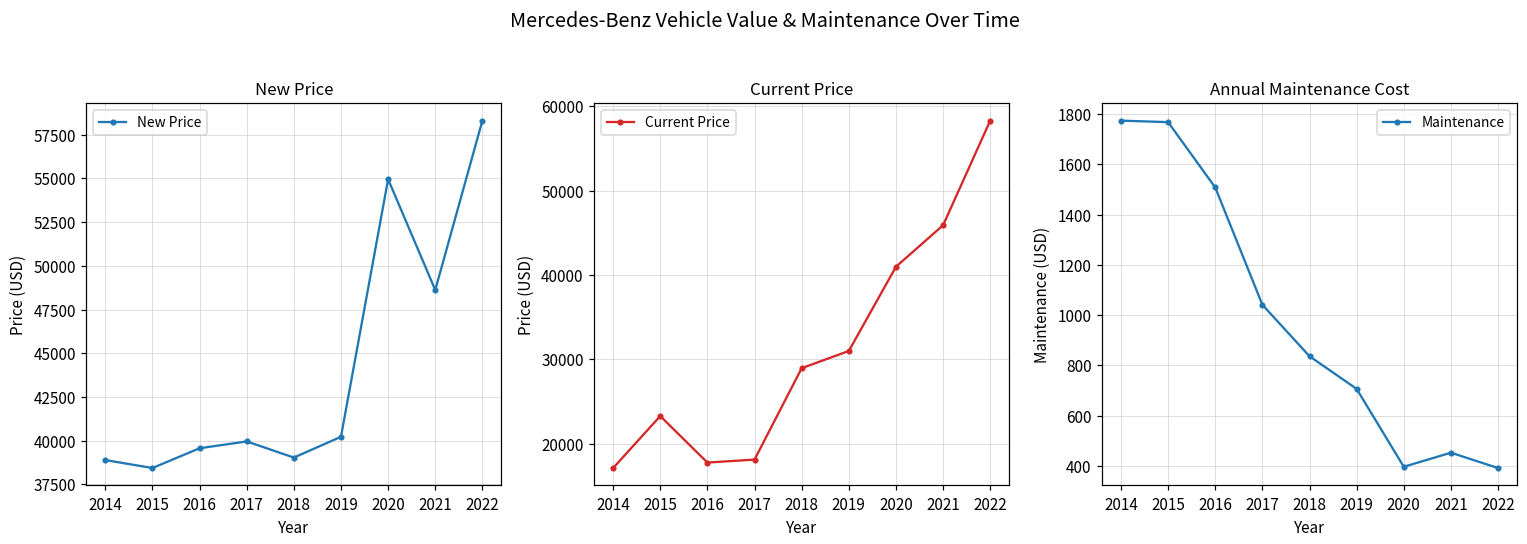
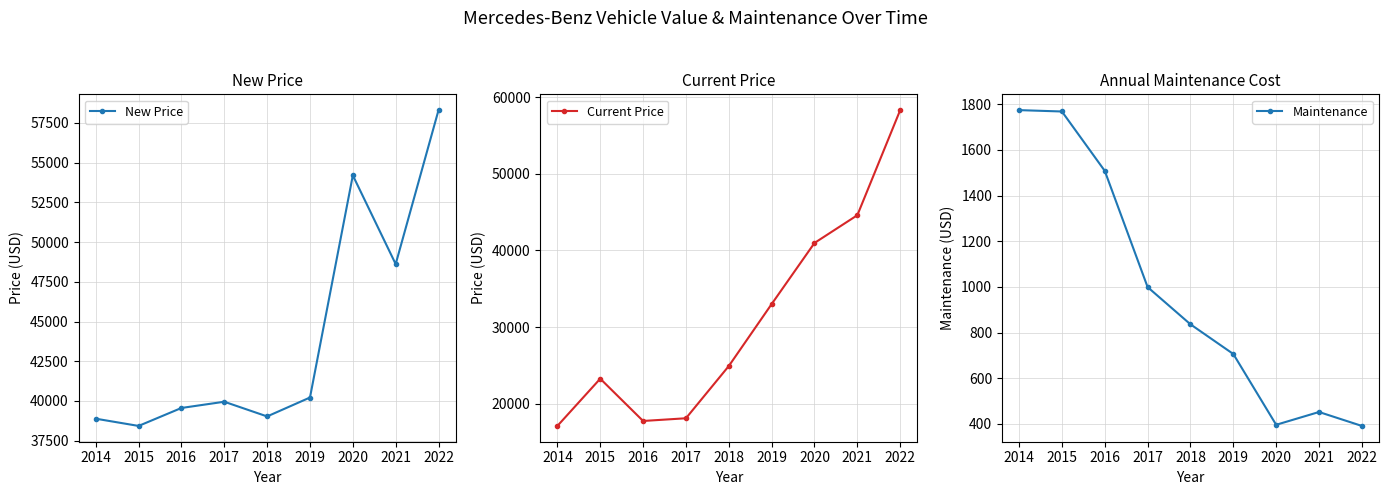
New Price, 2020: 55000 -> 54200
Current Price, 2018: 29000 -> 25000
Current Price, 2019: 31000 -> 33000
Current Price, 2021: 46000 -> 45000
Annual Maintenance Cost, 2017: 1040 -> 1000
